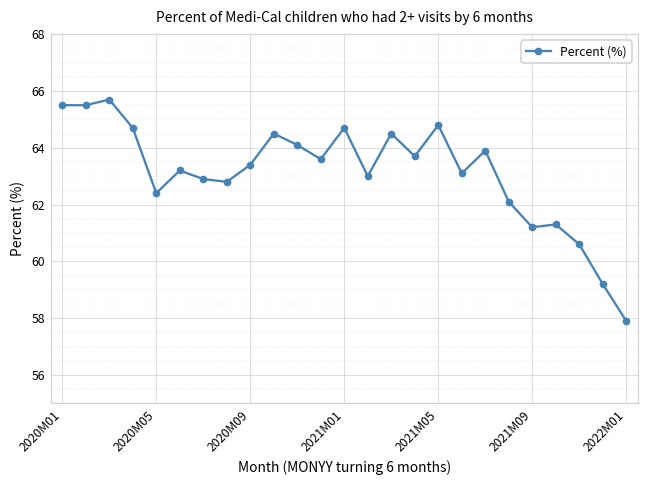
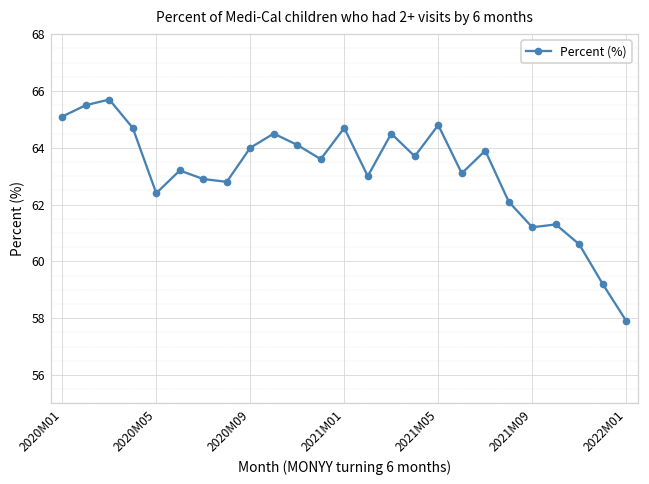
2020M01: 65.5 -> 65.1
2020M09: 63.4 -> 64.0
